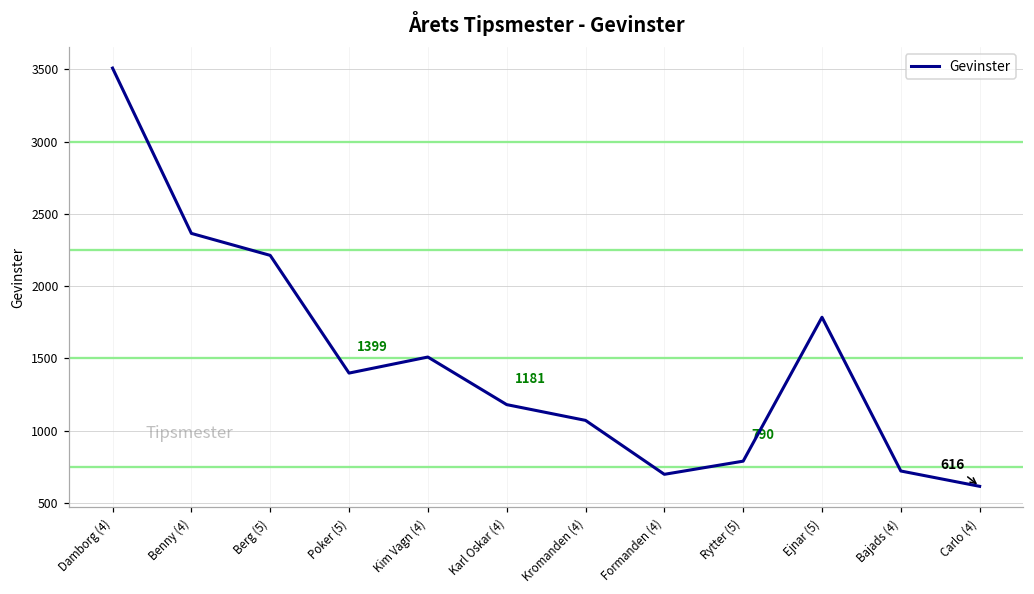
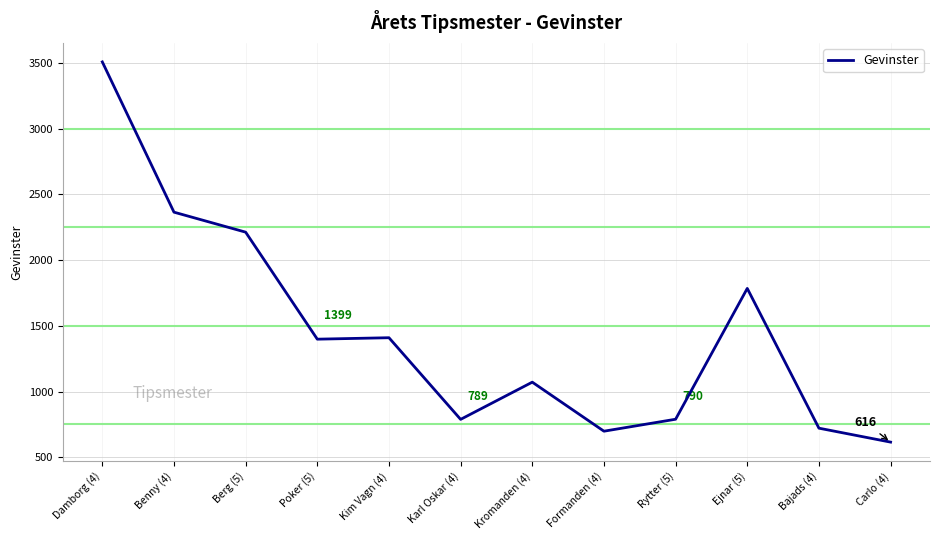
Kim Vagn (4): 1510 -> 1410
Karl Oskar (4): 1181 -> 789
